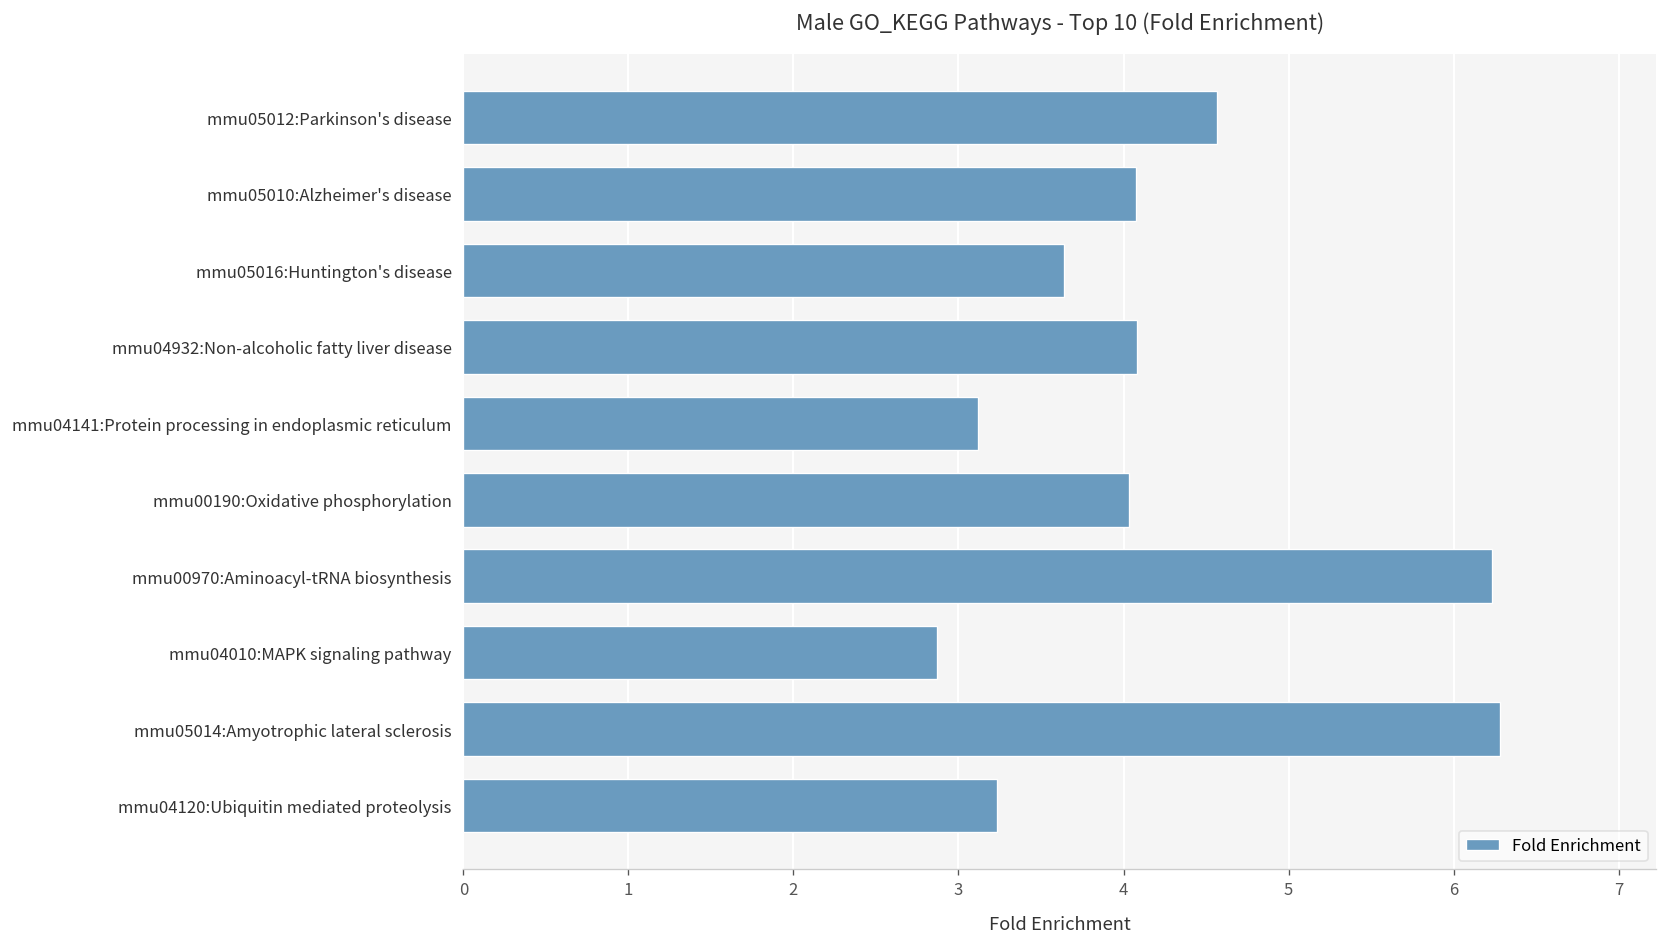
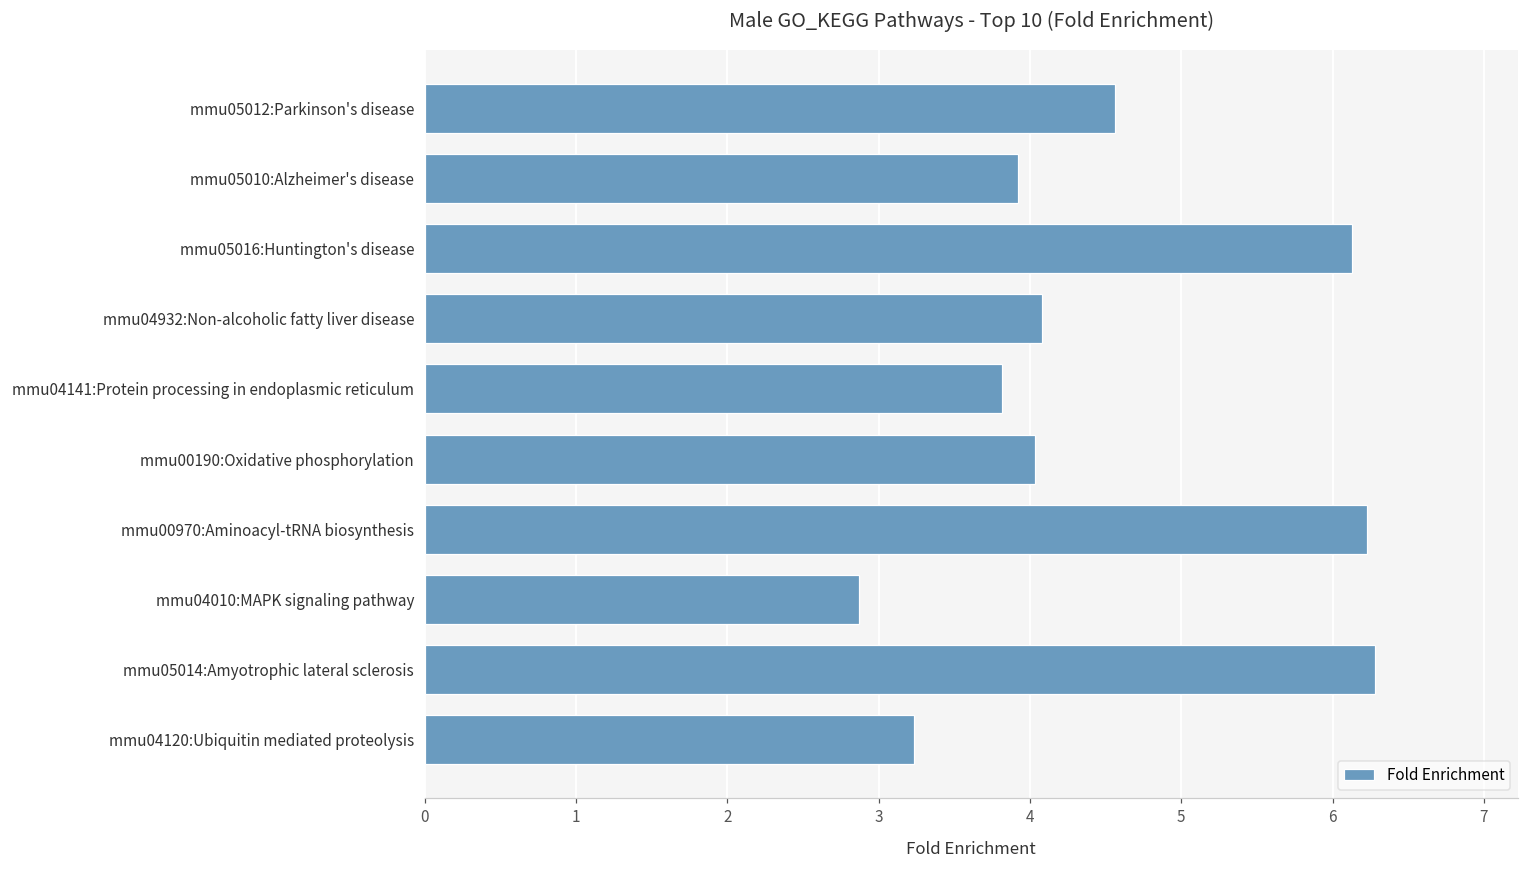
mmu05010:Alzheimer's disease: 4.07 -> 3.92
mmu05016:Huntington's disease: 3.64 -> 6.13
mmu04141:Protein processing in endoplasmic reticulum: 3.12 -> 3.81
